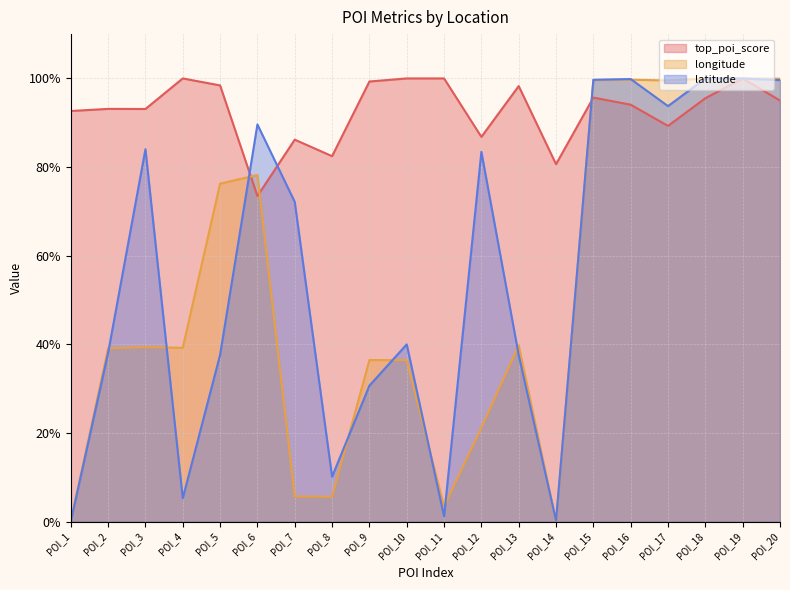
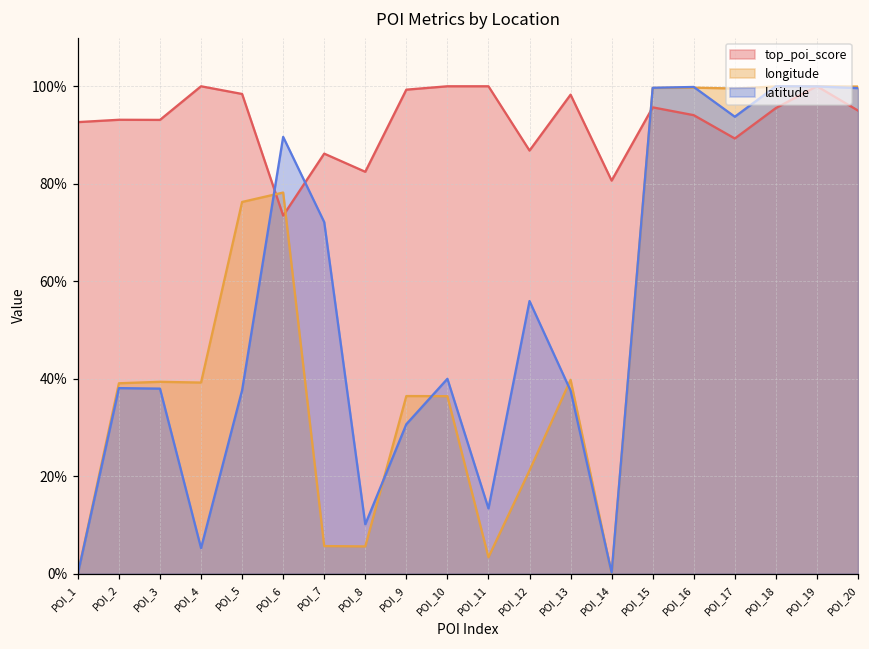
latitude, POI_3: 84% -> 38%
latitude, POI_11: 1% -> 13%
latitude, POI_12: 83% -> 56%
